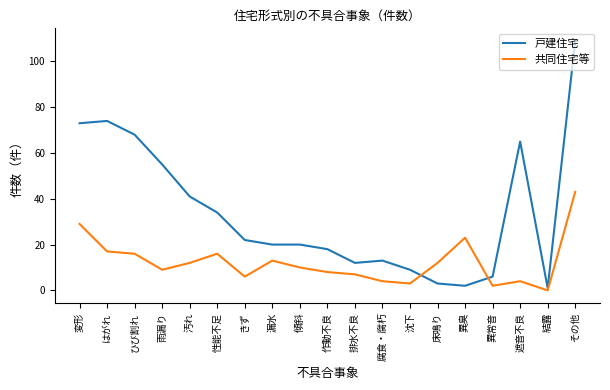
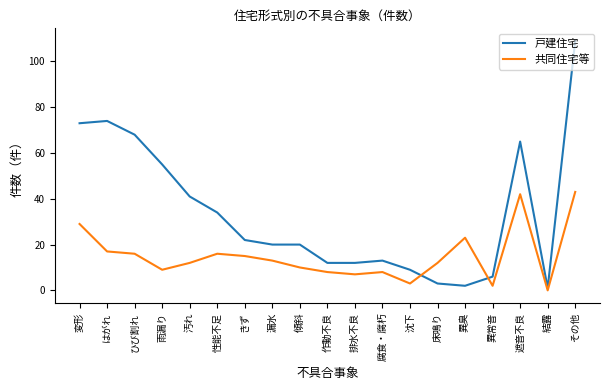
共同住宅等, きず: 6 -> 15
戸建住宅, 作動不良: 18 -> 12
共同住宅等, 腐食・腐朽: 4 -> 8
共同住宅等, 遮音不良: 4 -> 42
